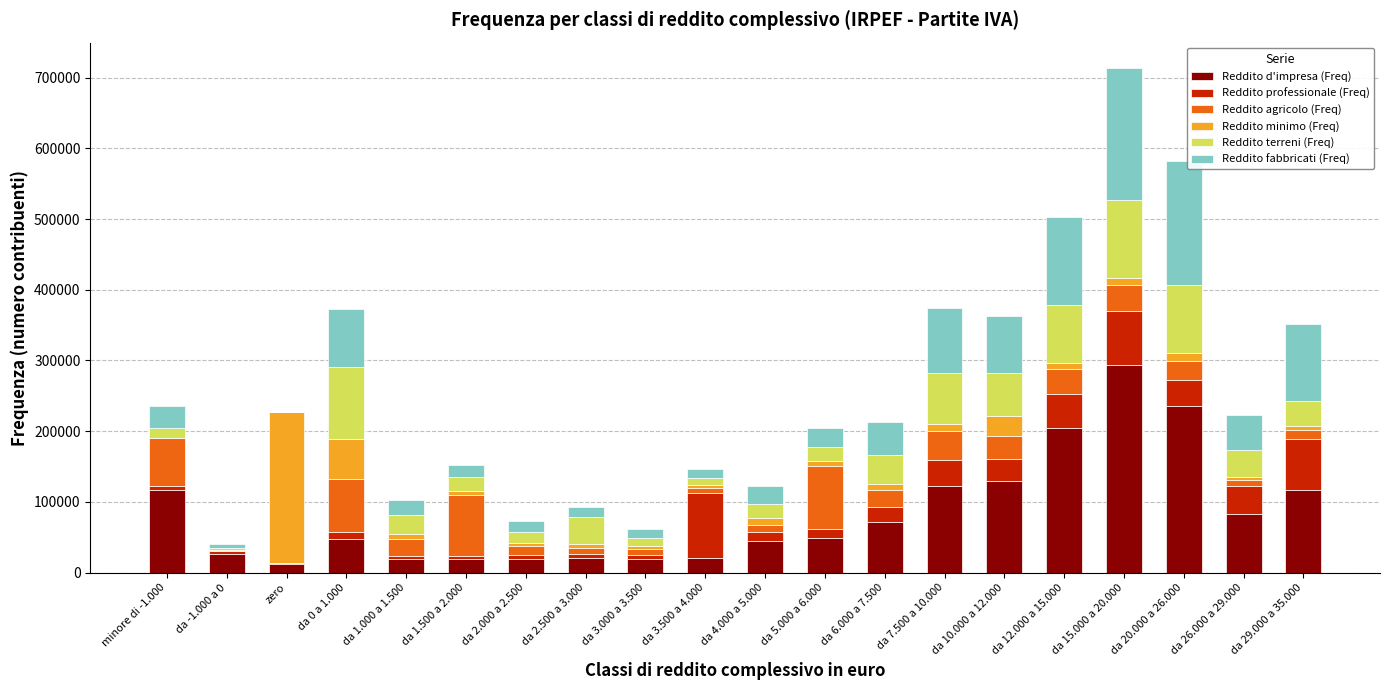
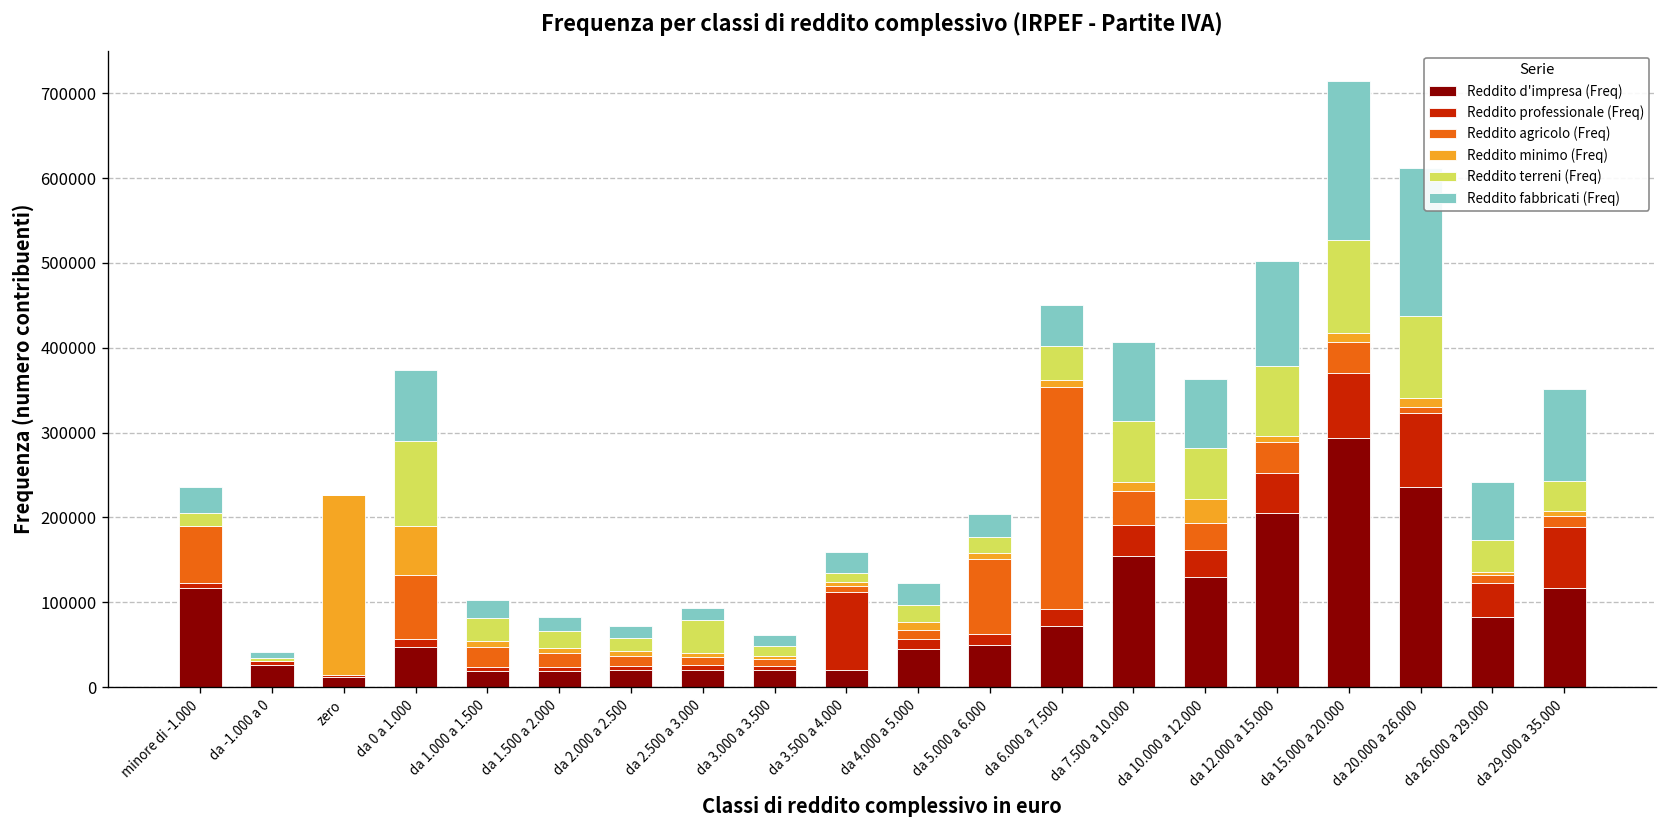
Reddito agricolo (Freq), da 1.500 a 2.000: 90000 -> 20000
Reddito fabbricati (Freq), da 3.500 a 4.000: 10000 -> 30000
Reddito agricolo (Freq), da 6.000 a 7.500: 20000 -> 260000
Reddito d'impresa (Freq), da 7.500 a 10.000: 120000 -> 150000
Reddito professionale (Freq), da 20.000 a 26.000: 40000 -> 90000
Reddito agricolo (Freq), da 20.000 a 26.000: 30000 -> 10000
Reddito fabbricati (Freq), da 26.000 a 29.000: 50000 -> 70000
